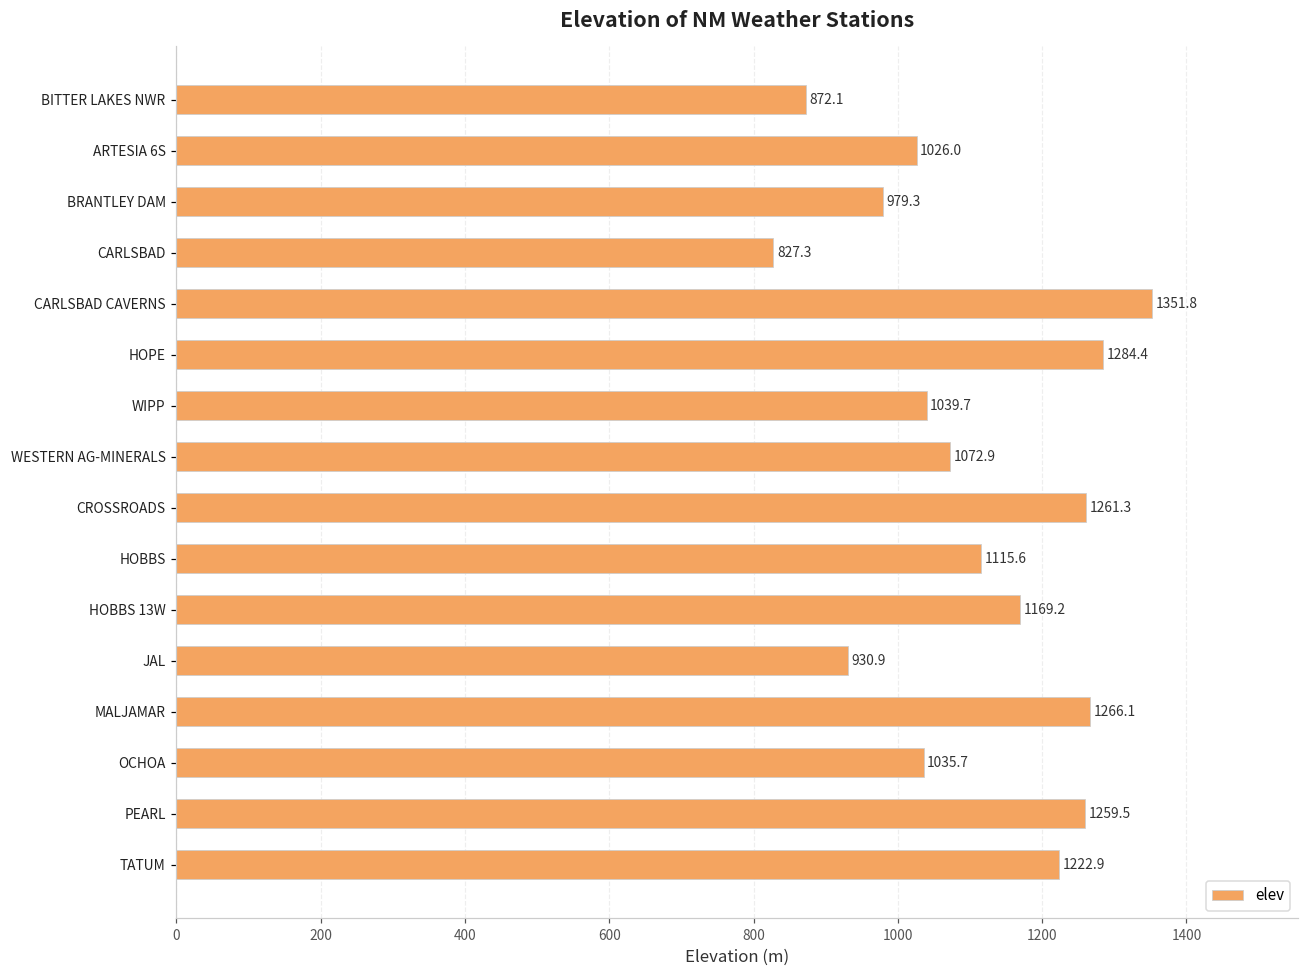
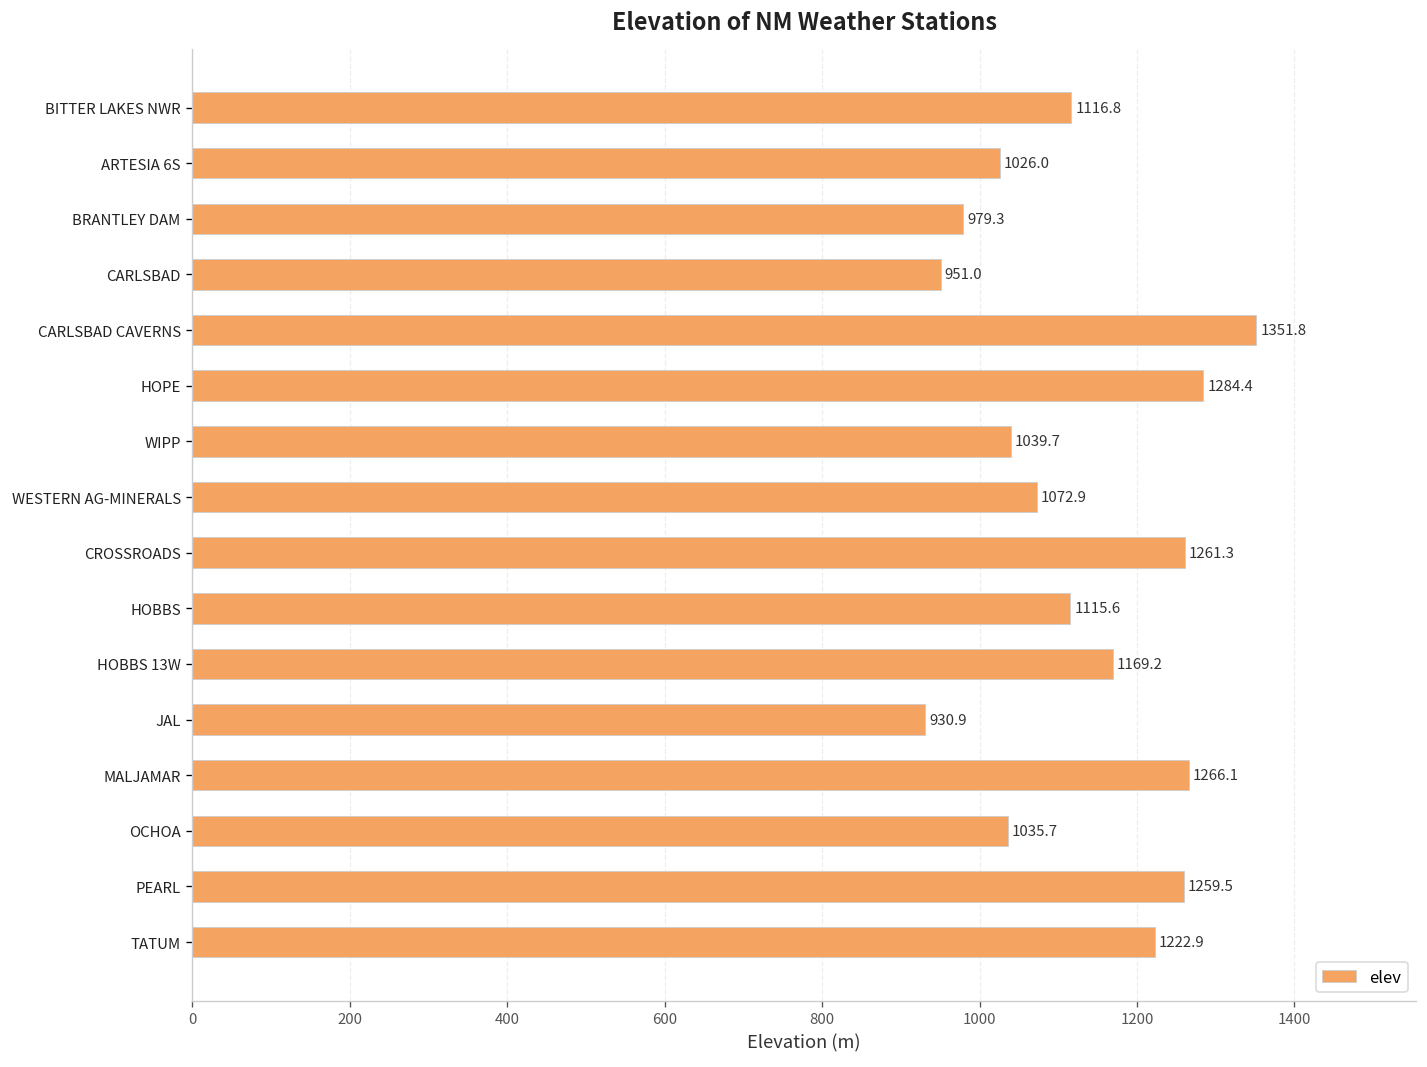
BITTER LAKES NWR: 872.1 -> 1116.8
CARLSBAD: 827.3 -> 951.0
